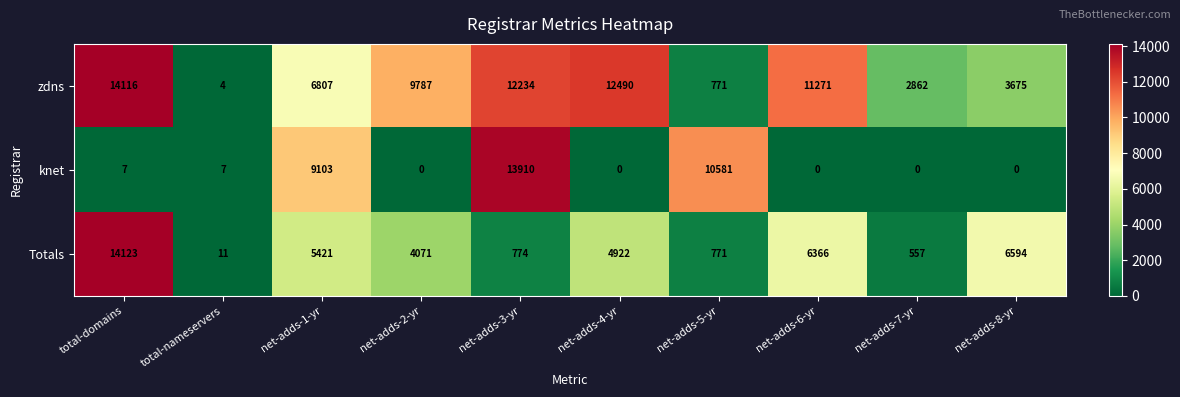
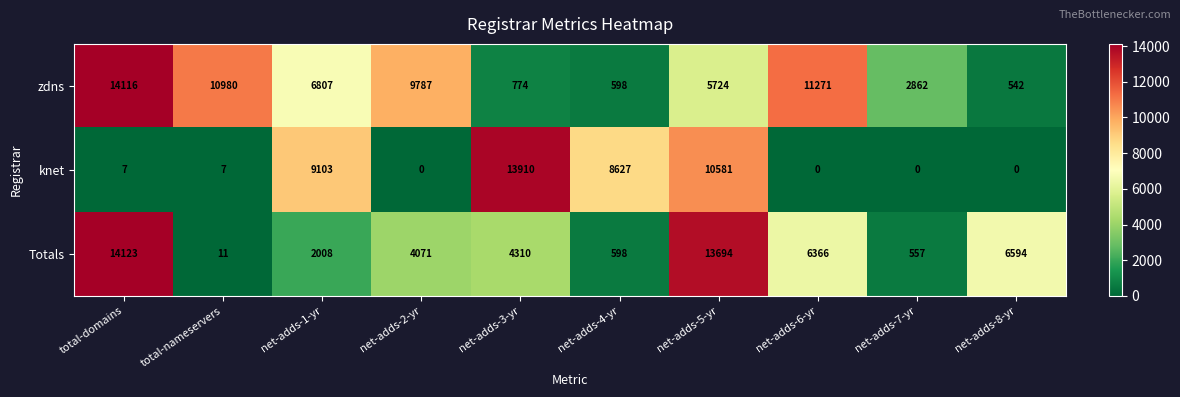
zdns, total-nameservers: 4 -> 10980
zdns, net-adds-3-yr: 12234 -> 774
zdns, net-adds-4-yr: 12490 -> 598
zdns, net-adds-5-yr: 771 -> 5724
zdns, net-adds-8-yr: 3675 -> 542
knet, net-adds-4-yr: 0 -> 8627
Totals, net-adds-1-yr: 5421 -> 2008
Totals, net-adds-3-yr: 774 -> 4310
Totals, net-adds-4-yr: 4922 -> 598
Totals, net-adds-5-yr: 771 -> 13694
